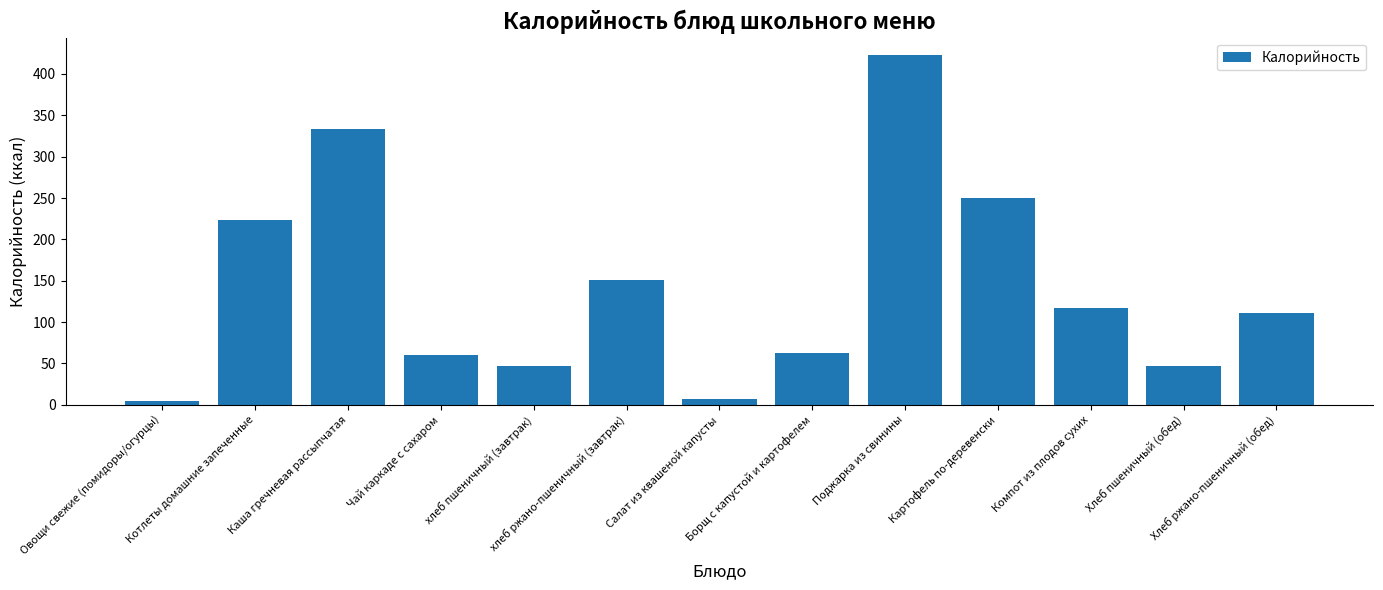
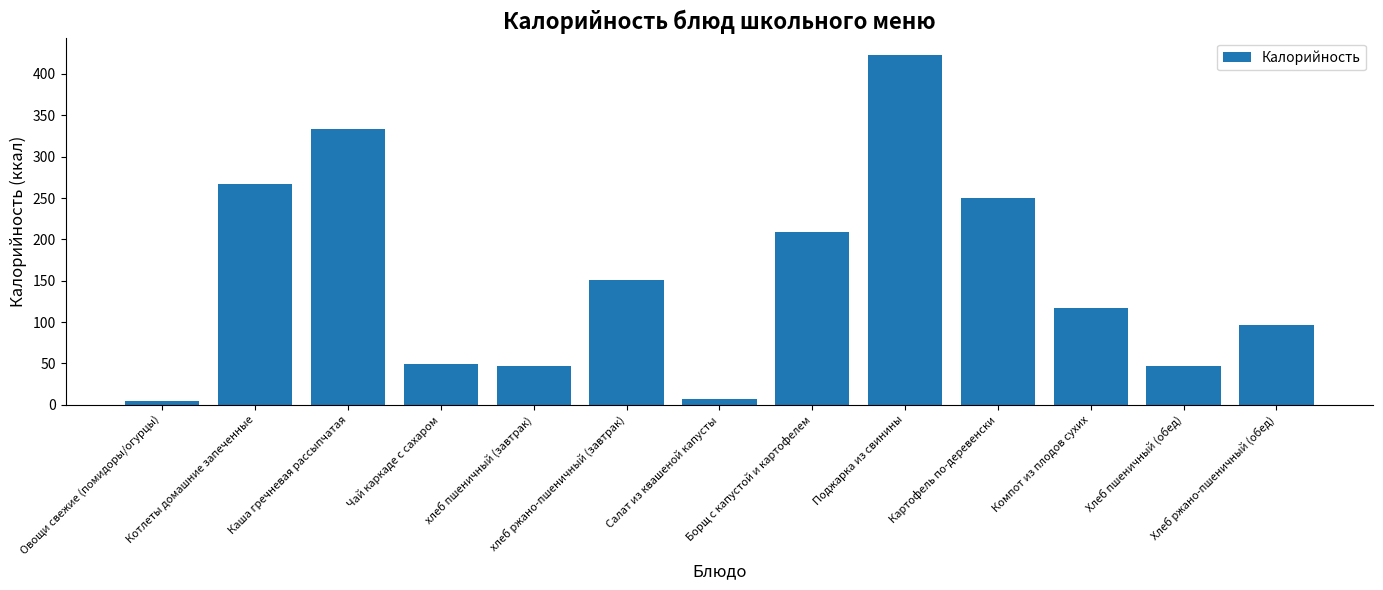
Котлеты домашние запеченные: 220 -> 270
Чай каркаде с сахаром: 60 -> 50
Борщ с капустой и картофелем: 60 -> 210
Хлеб ржано-пшеничный (обед): 110 -> 100
